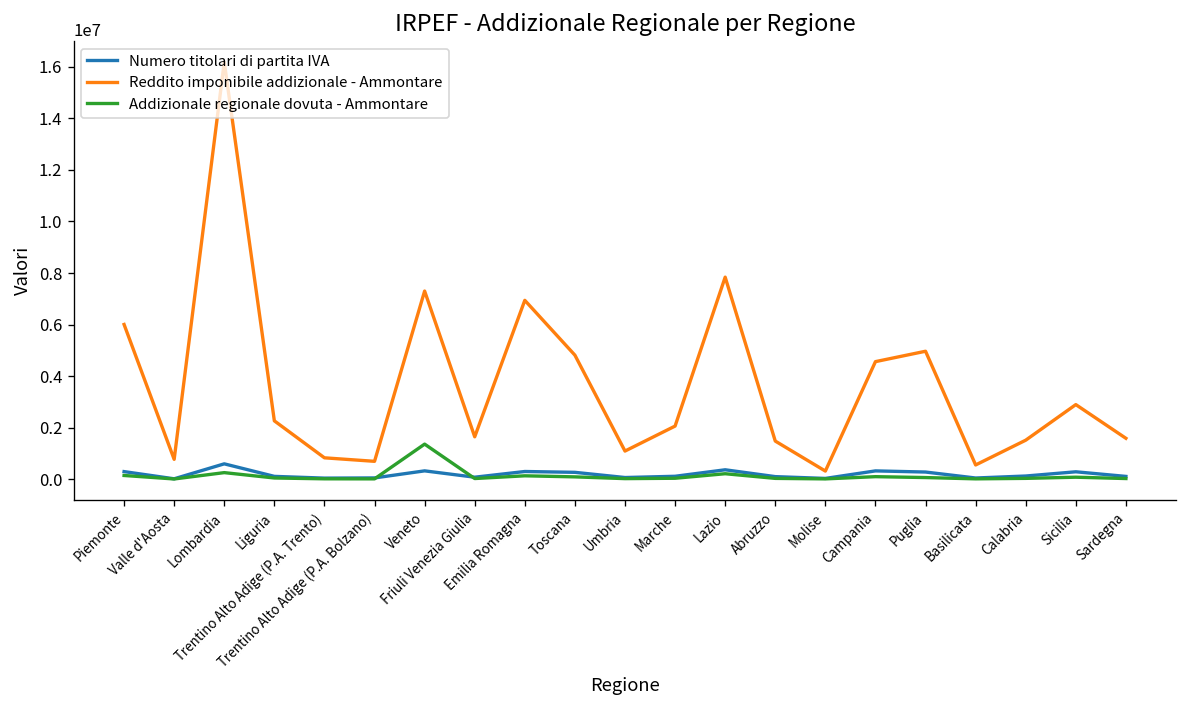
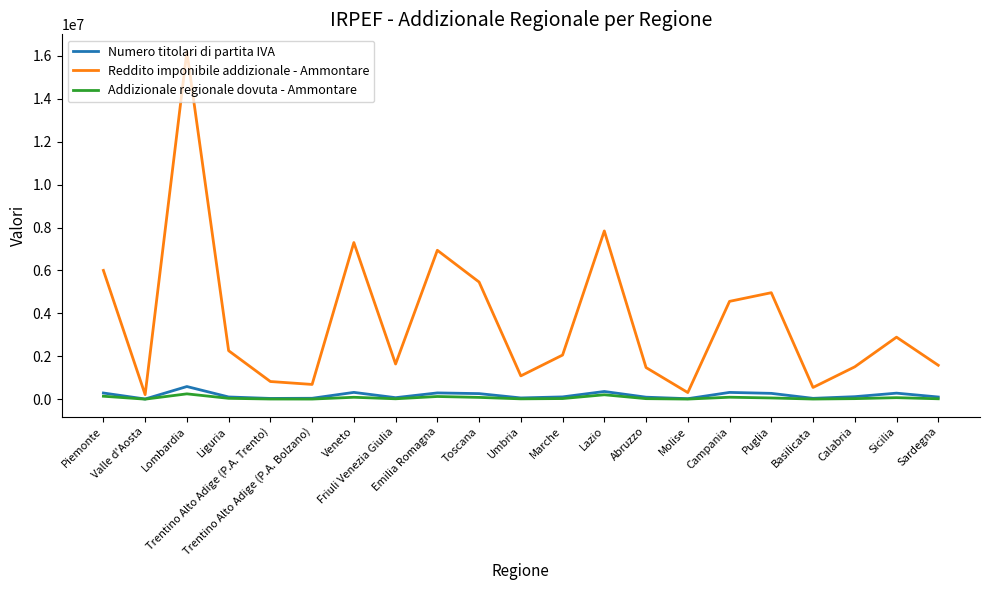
Reddito imponibile addizionale - Ammontare, Valle d'Aosta: 800000 -> 200000
Addizionale regionale dovuta - Ammontare, Veneto: 1400000 -> 100000
Reddito imponibile addizionale - Ammontare, Toscana: 4800000 -> 5500000
